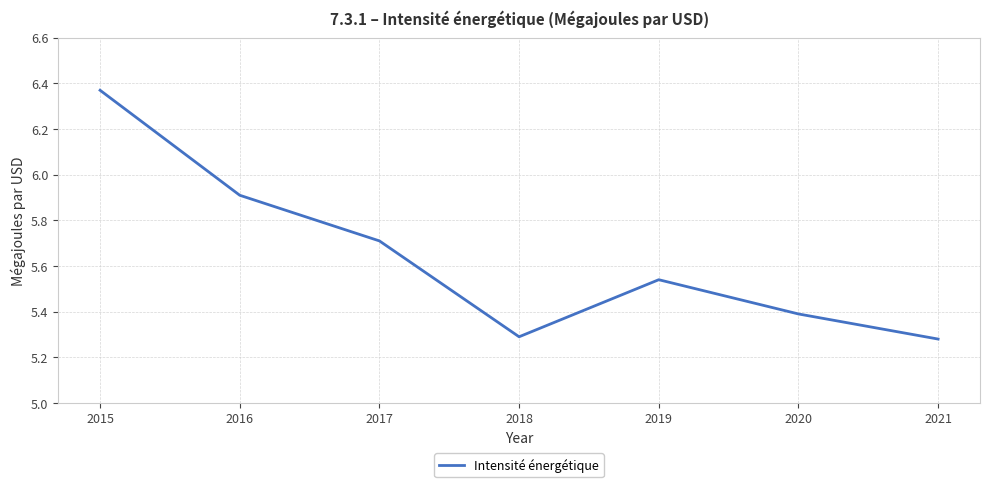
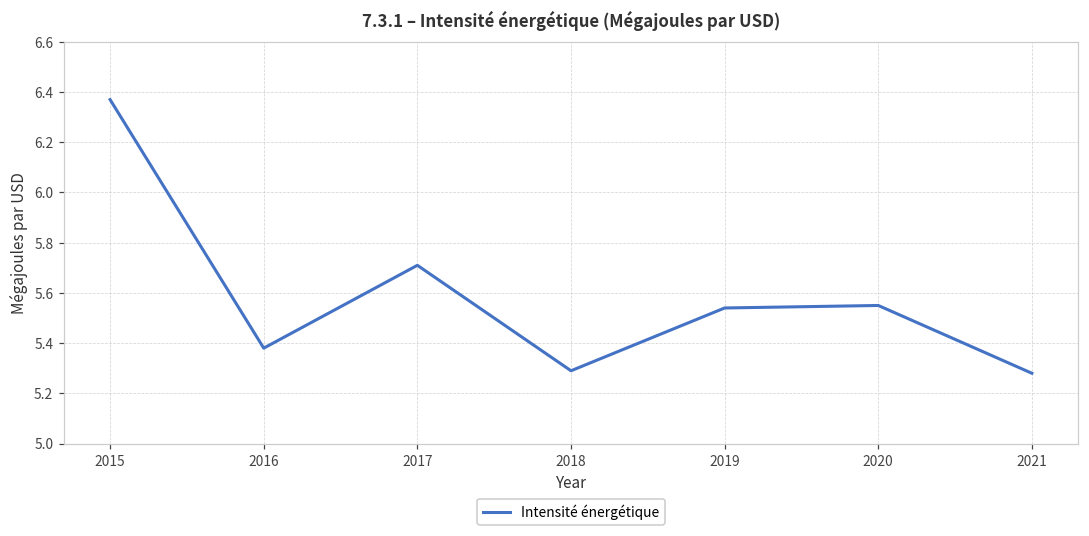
2016: 5.91 -> 5.38
2020: 5.39 -> 5.55
